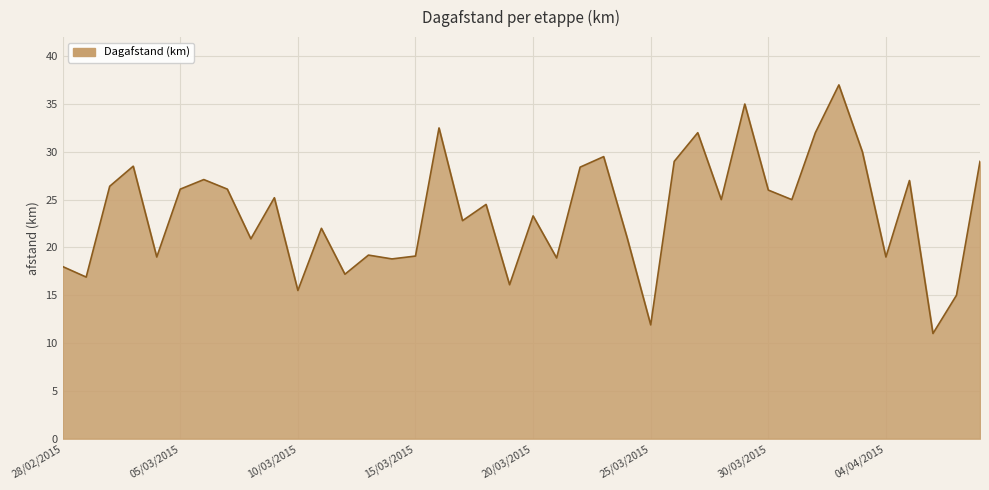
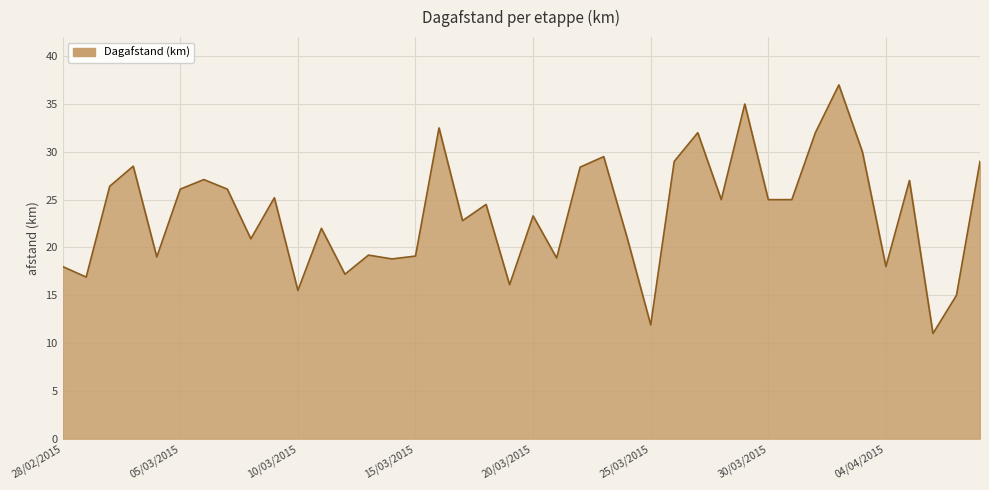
30/03/2015: 26 -> 25
04/04/2015: 19 -> 18
